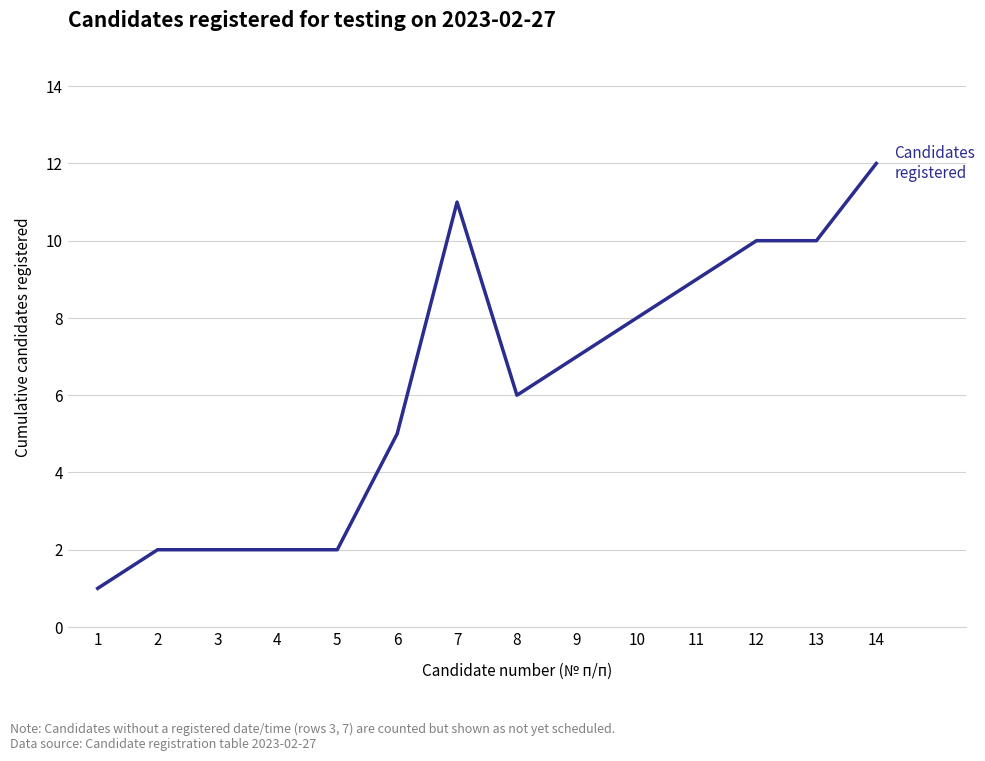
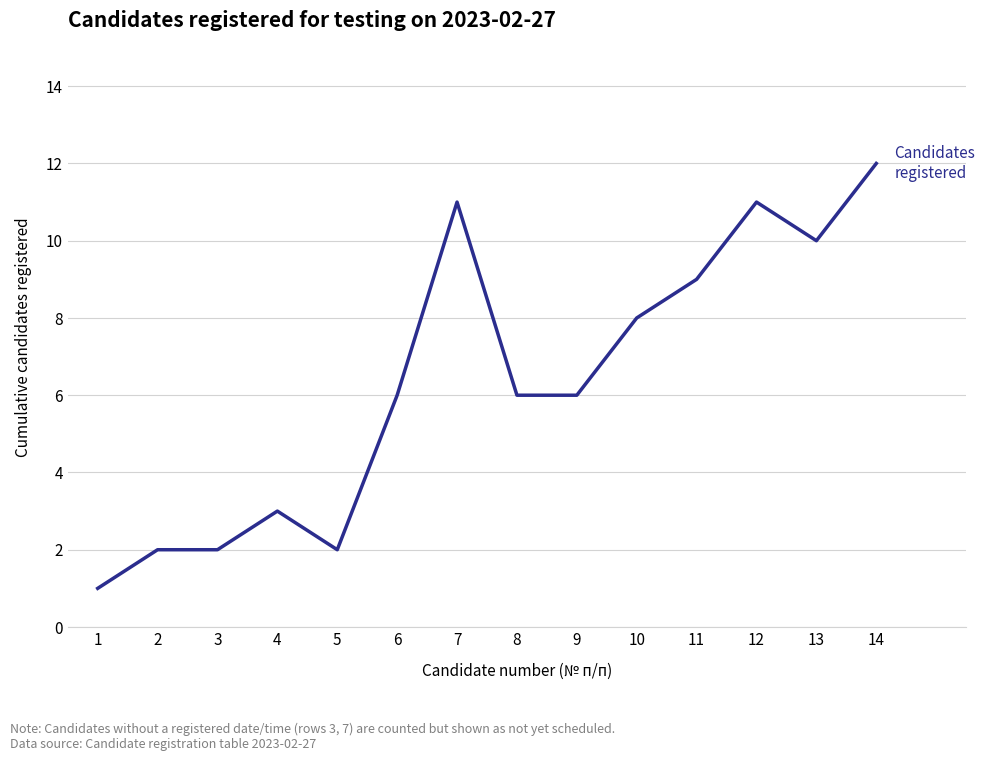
4: 2 -> 3
6: 5 -> 6
9: 7 -> 6
12: 10 -> 11
